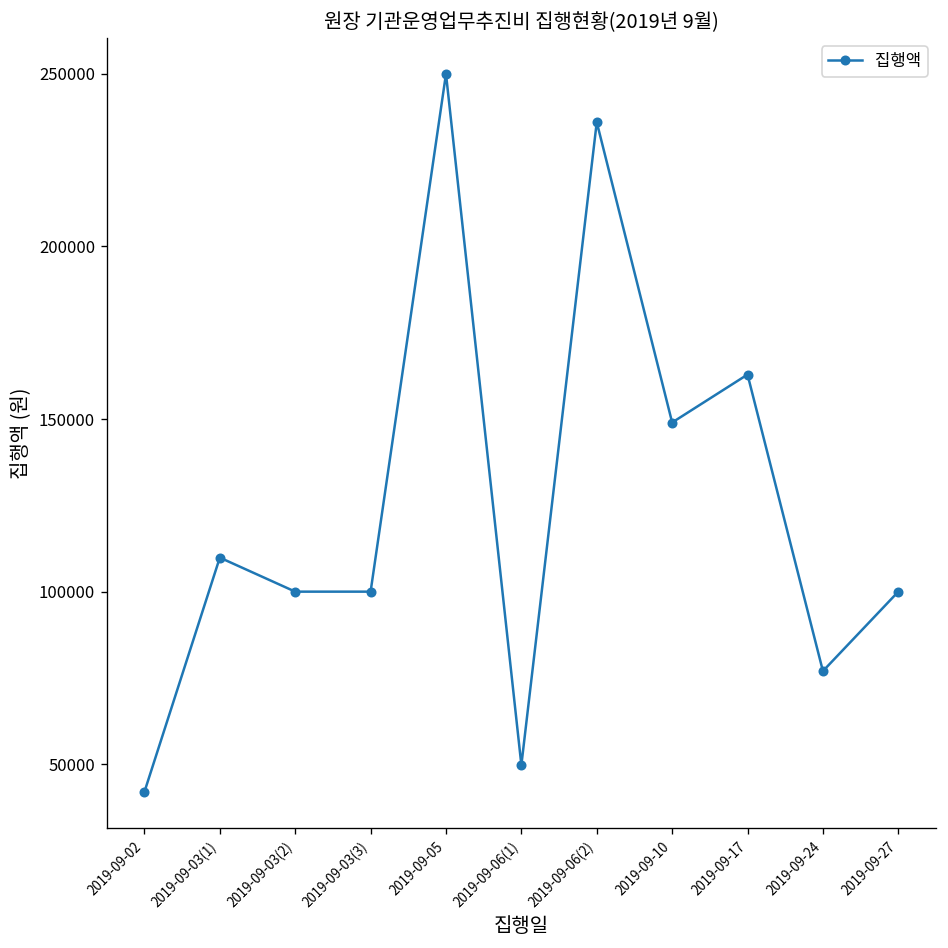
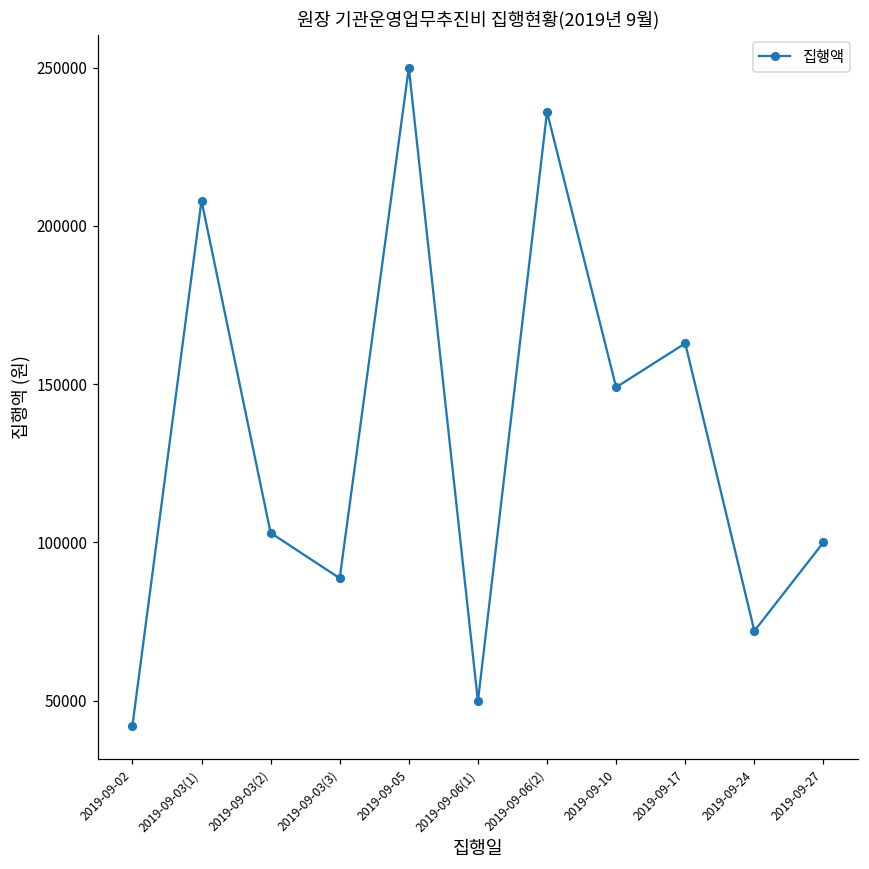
2019-09-03(1): 110000 -> 208000
2019-09-03(2): 100000 -> 103000
2019-09-03(3): 100000 -> 89000
2019-09-24: 77000 -> 72000
